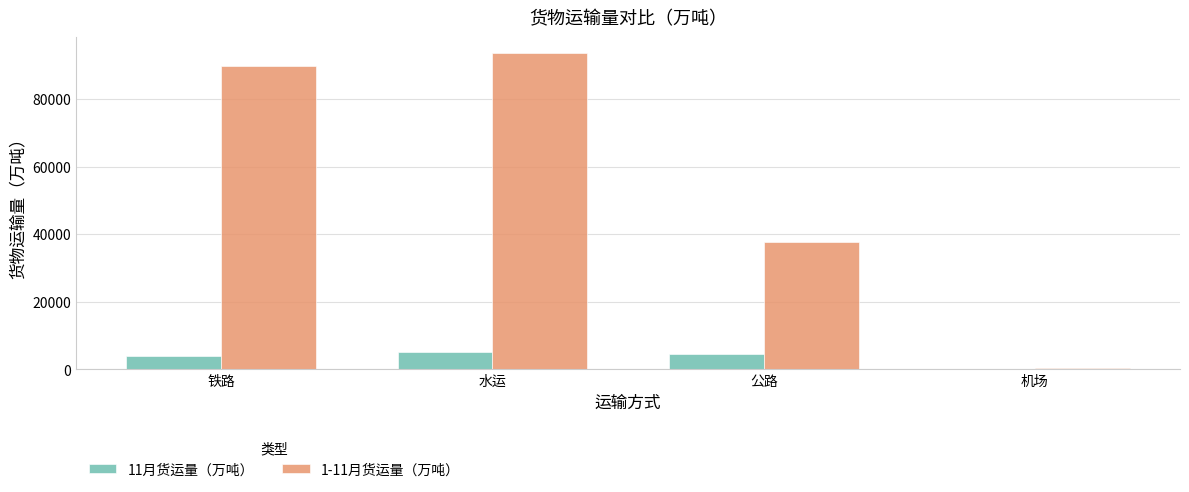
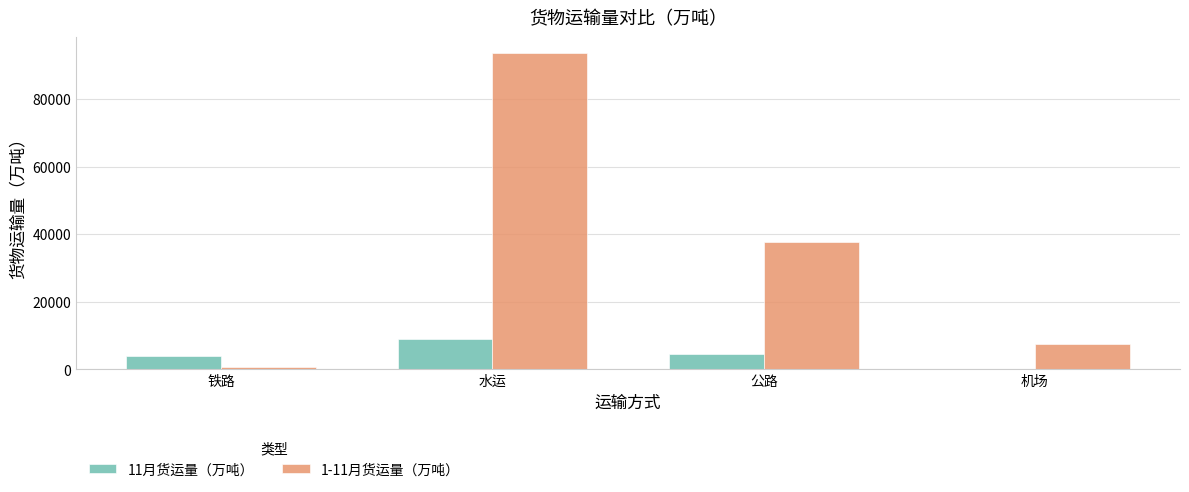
1-11月货运量（万吨）, 铁路: 90000 -> 1000
11月货运量（万吨）, 水运: 5000 -> 9000
1-11月货运量（万吨）, 机场: 0 -> 8000
